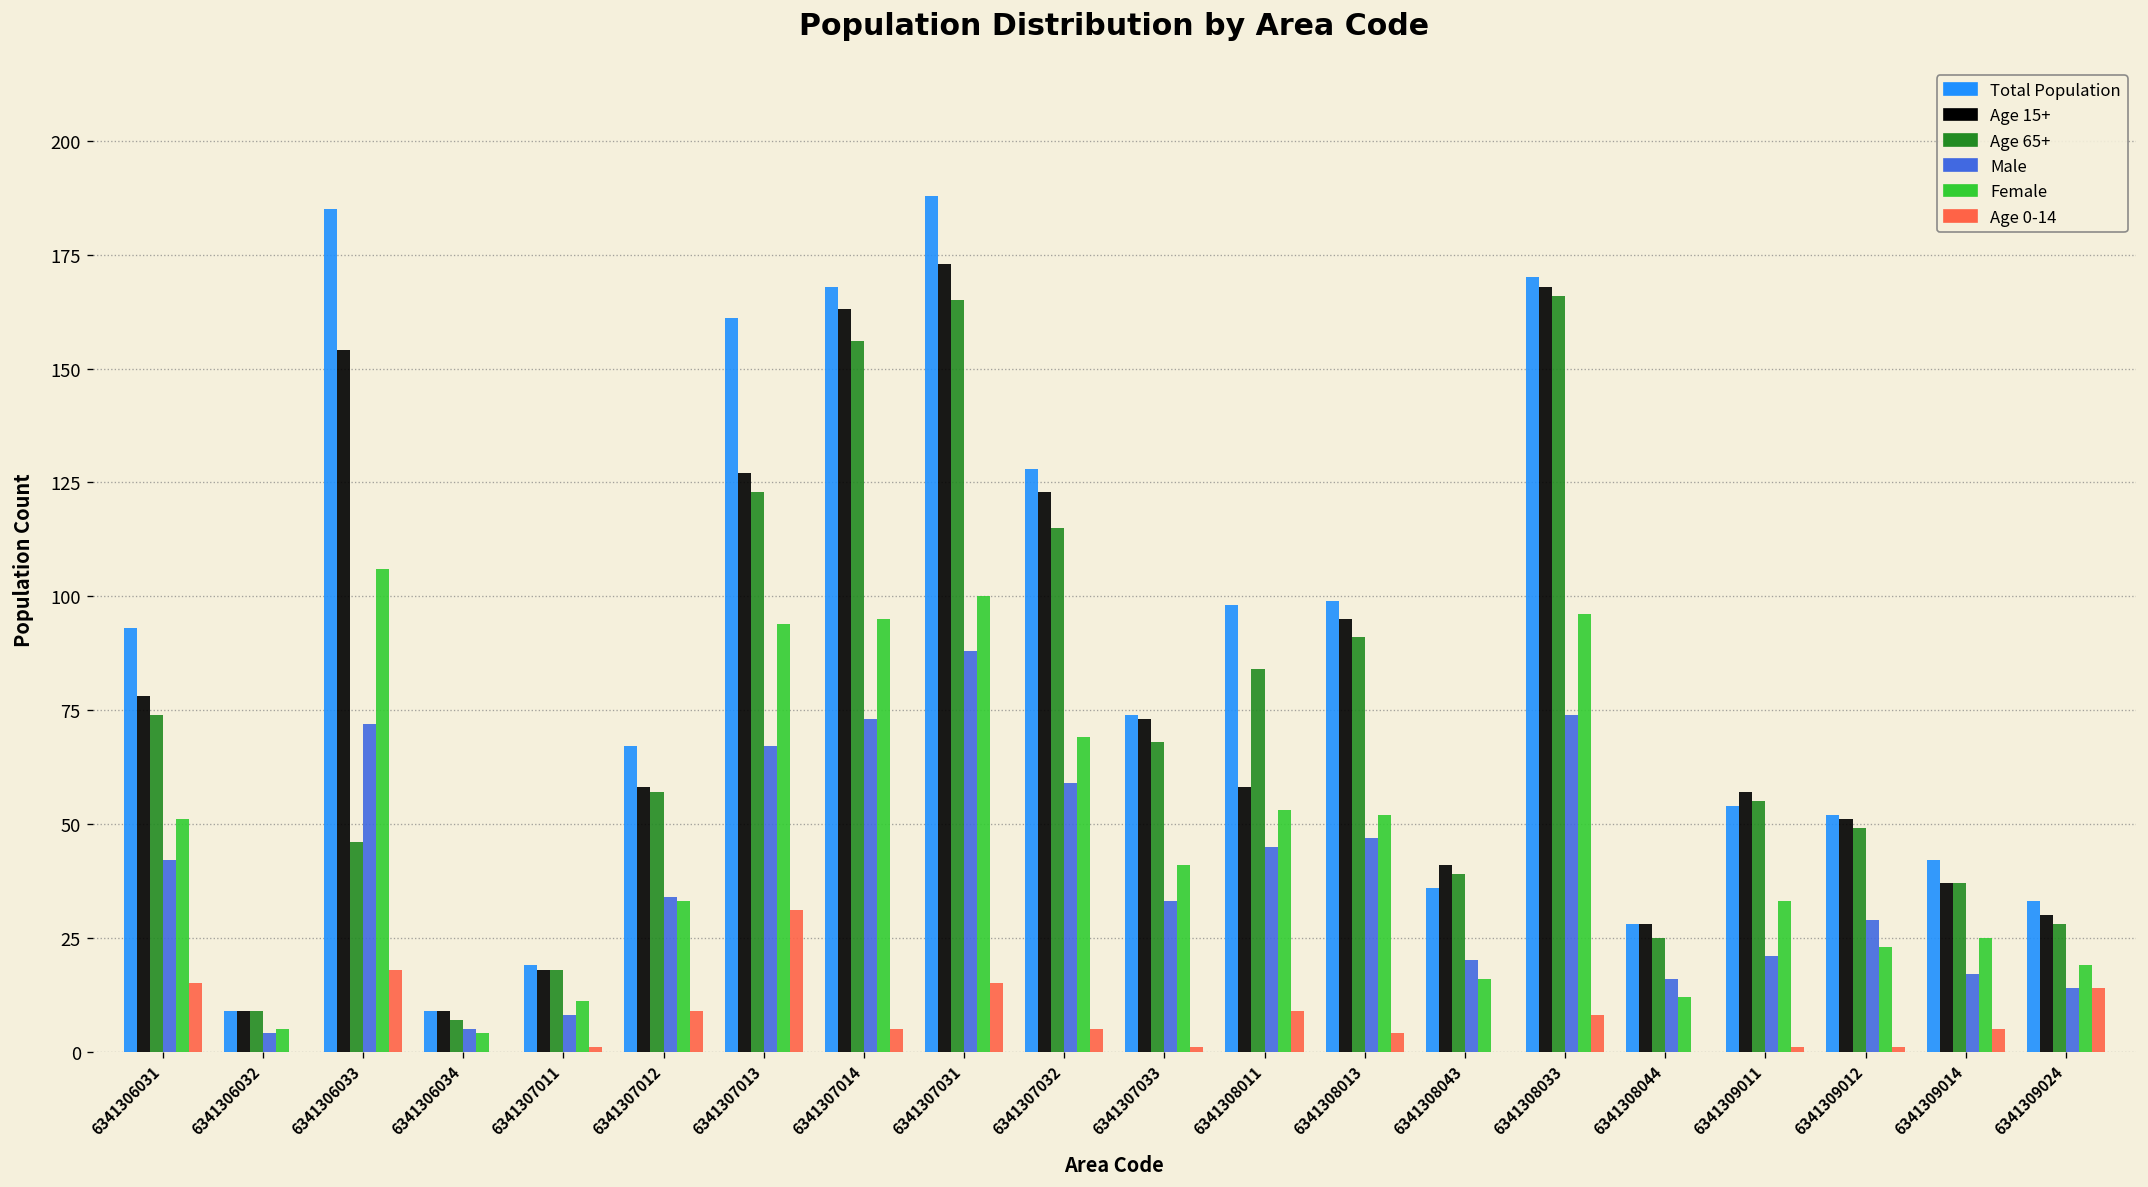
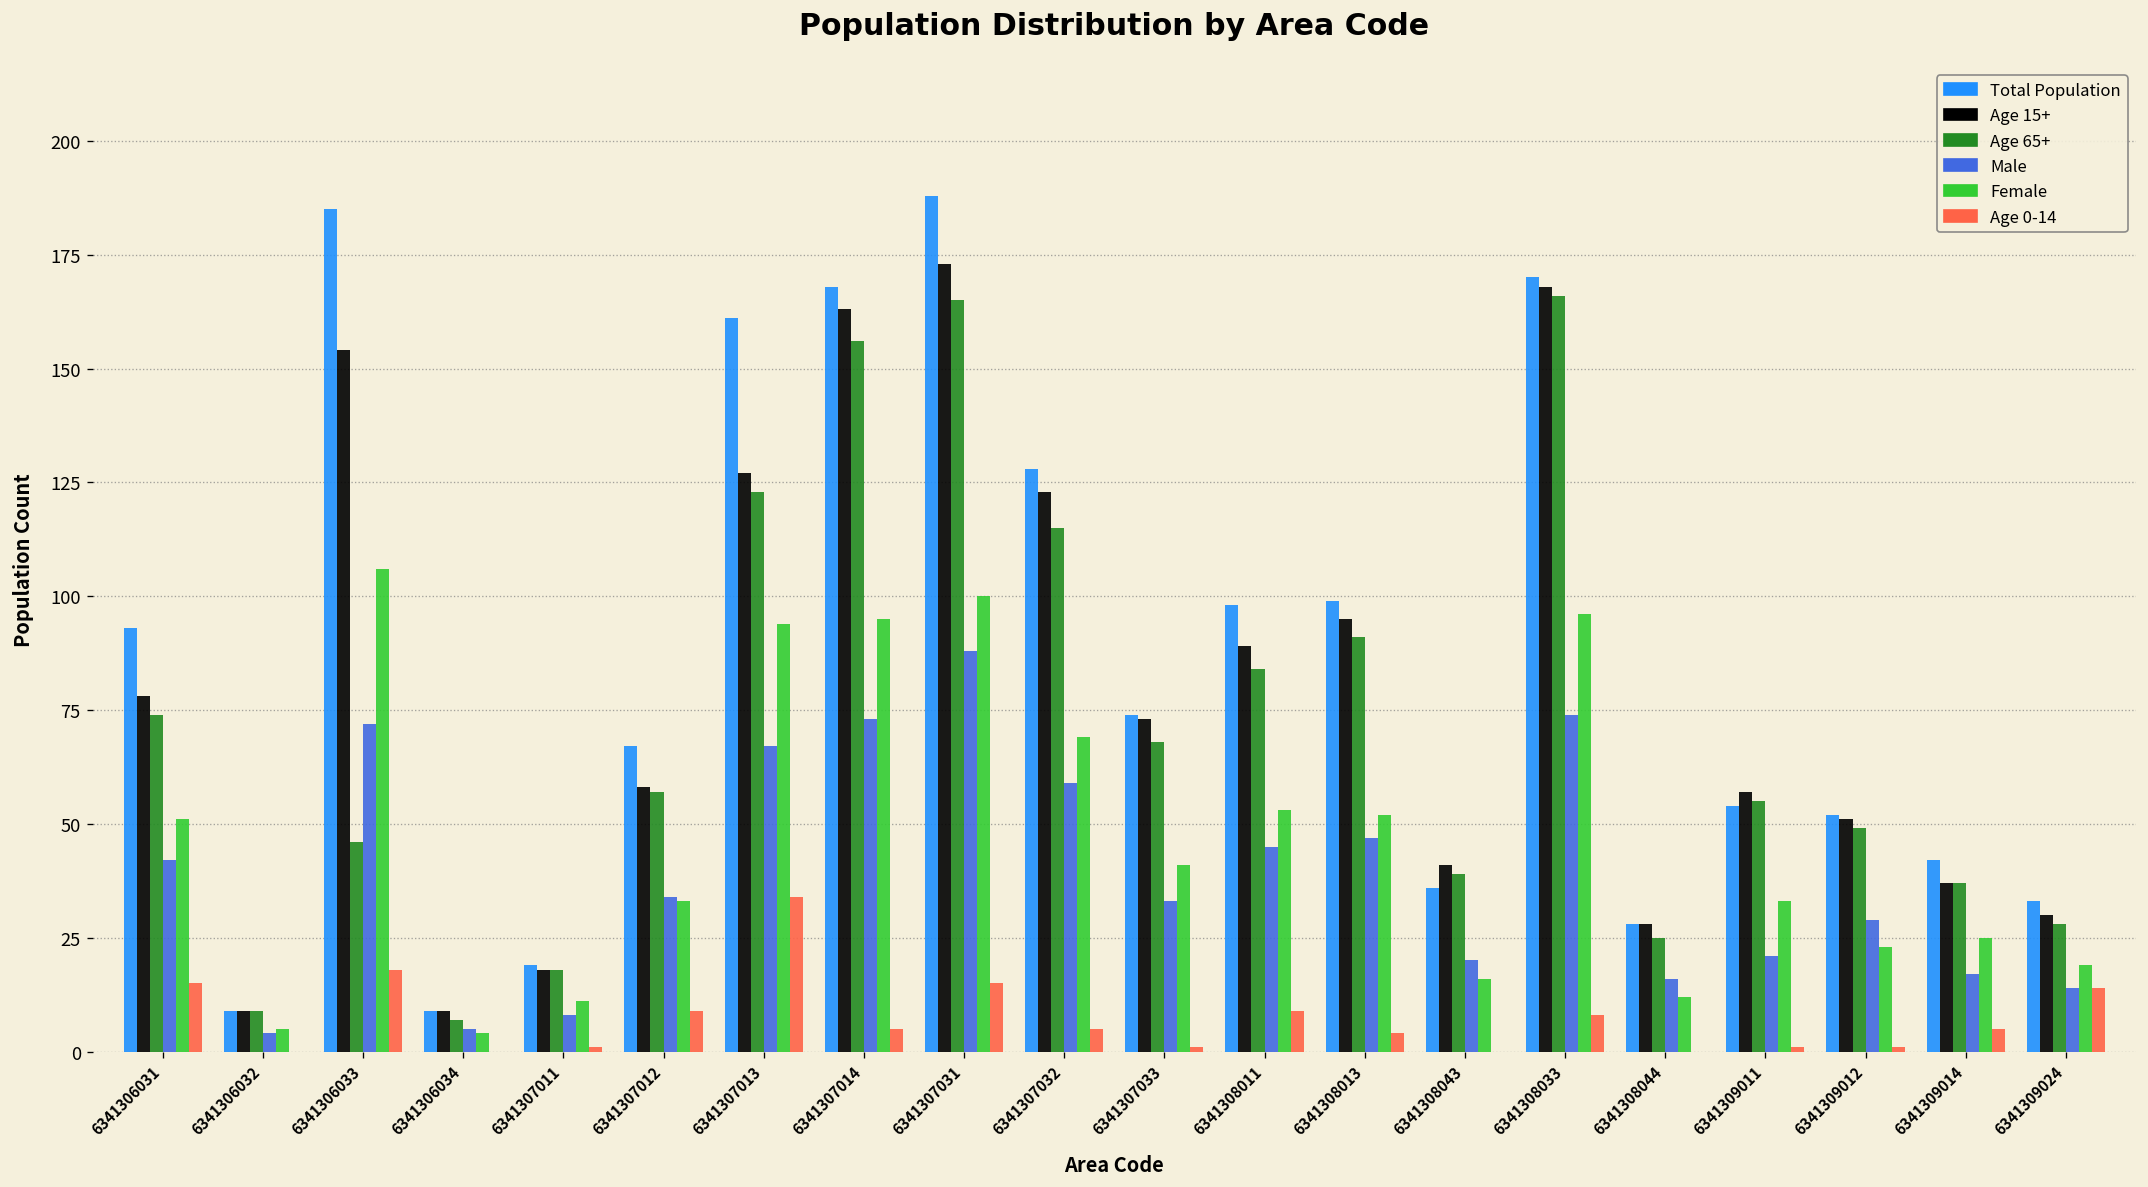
Age 0-14, 6341307013: 31 -> 34
Age 15+, 6341308011: 58 -> 89
